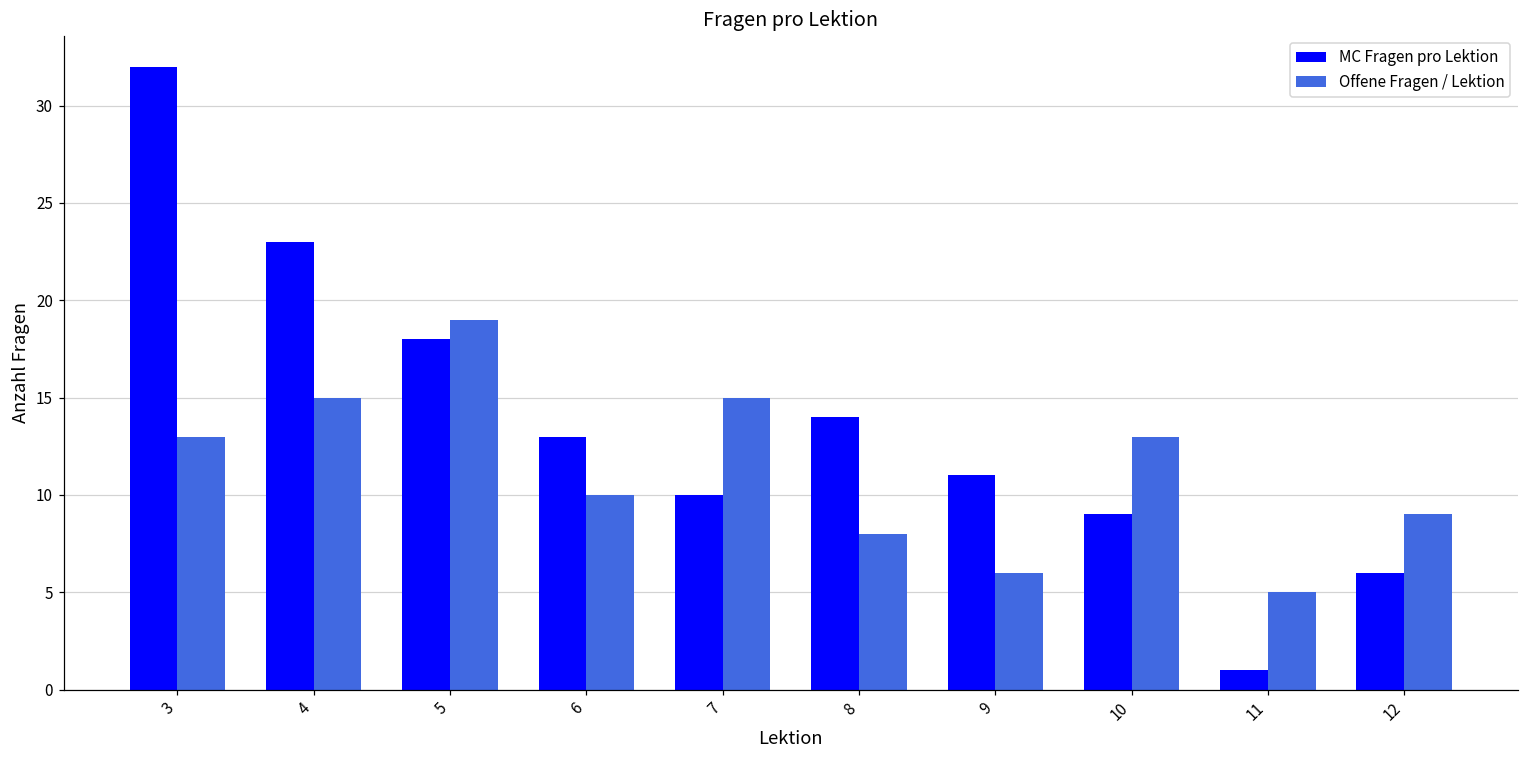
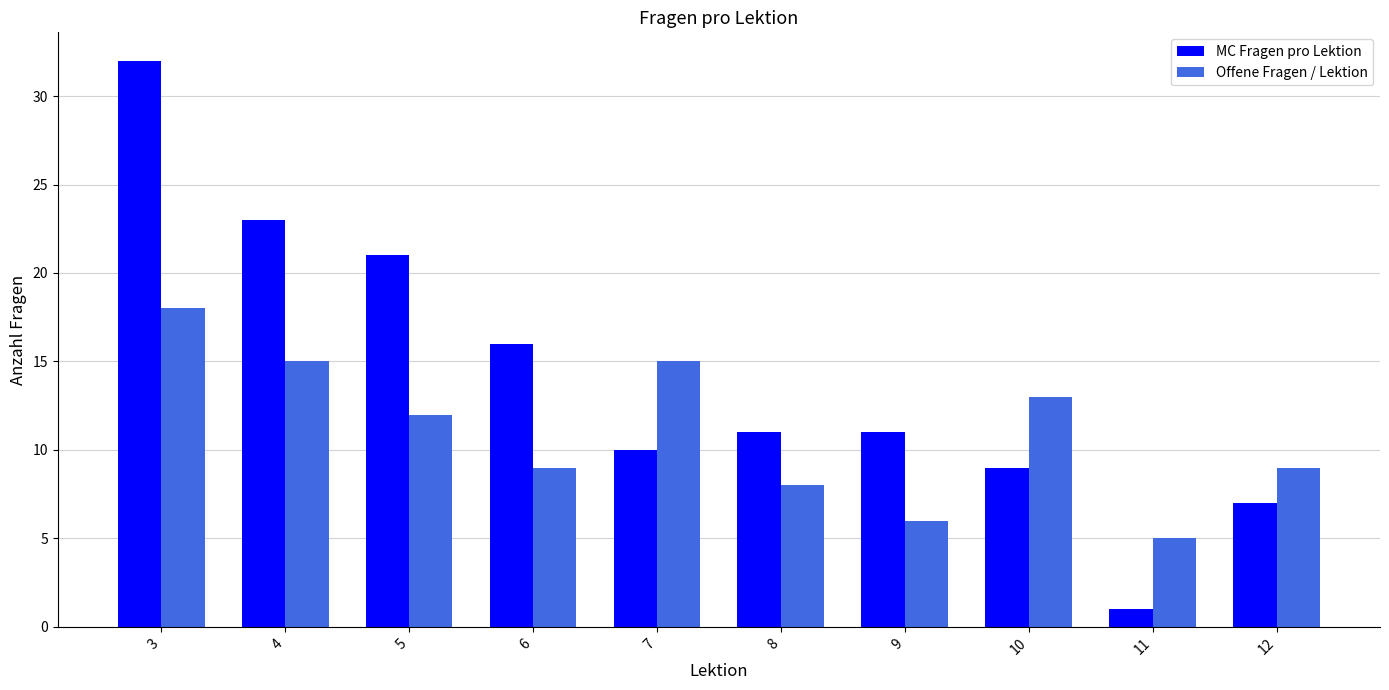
Offene Fragen / Lektion, 3: 13 -> 18
MC Fragen pro Lektion, 5: 18 -> 21
Offene Fragen / Lektion, 5: 19 -> 12
MC Fragen pro Lektion, 6: 13 -> 16
Offene Fragen / Lektion, 6: 10 -> 9
MC Fragen pro Lektion, 8: 14 -> 11
MC Fragen pro Lektion, 12: 6 -> 7
